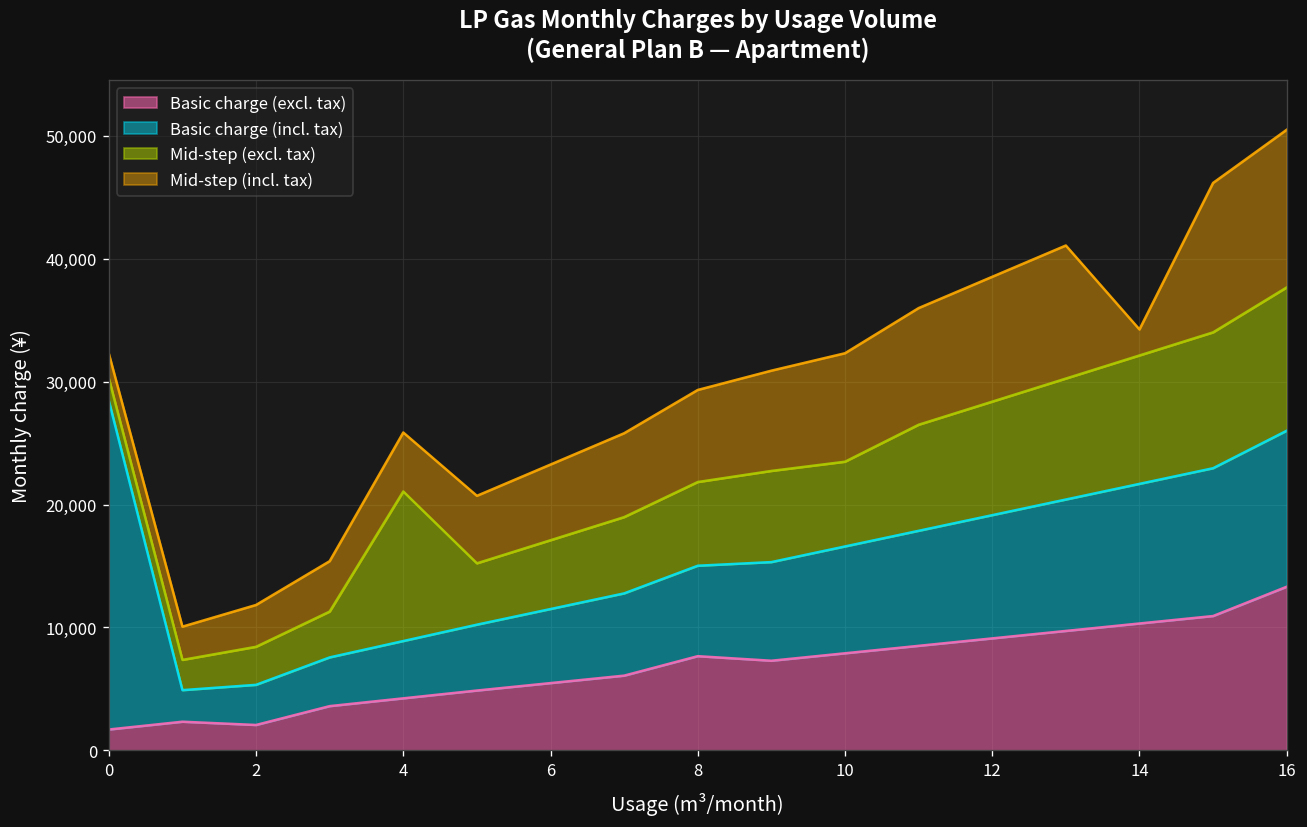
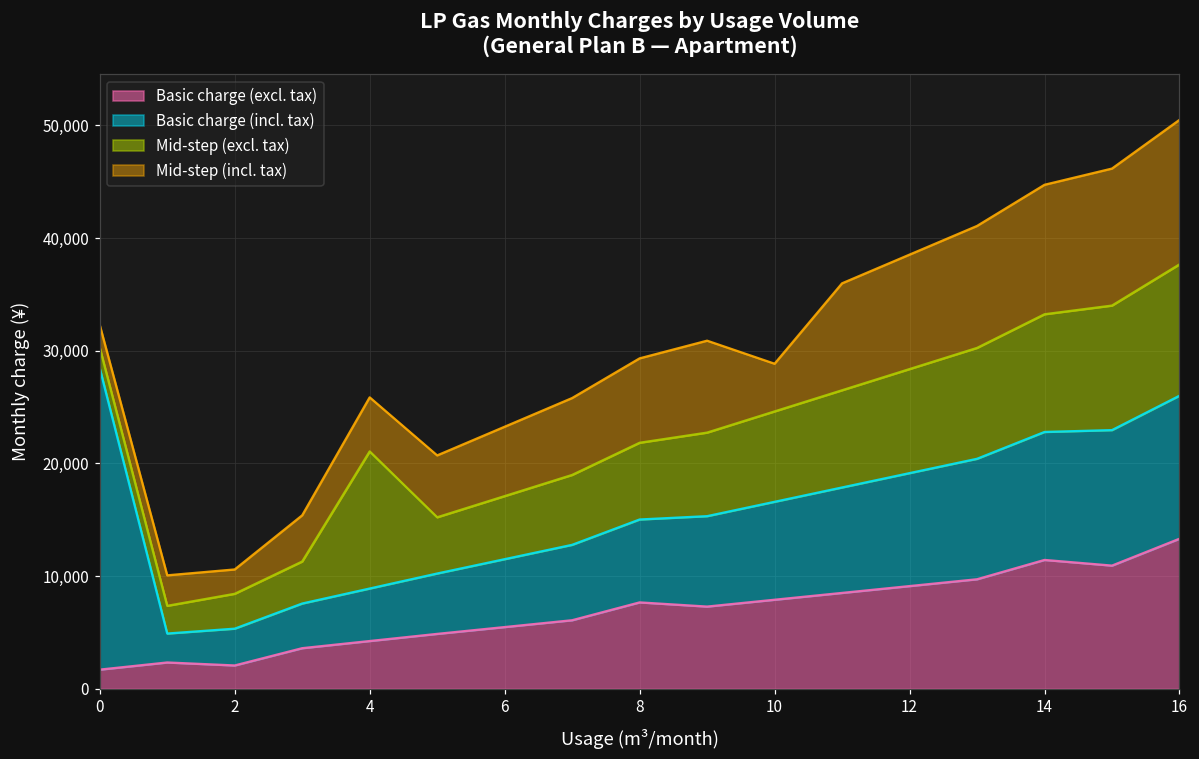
Mid-step (incl. tax), 2: 3,400 -> 2,200
Mid-step (excl. tax), 10: 6,900 -> 8,000
Mid-step (incl. tax), 10: 8,800 -> 4,200
Basic charge (excl. tax), 14: 10,300 -> 11,400
Mid-step (incl. tax), 14: 2,100 -> 11,500
